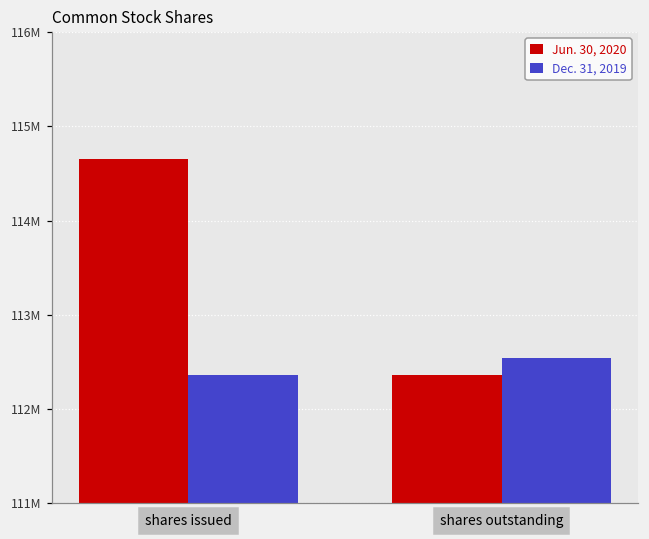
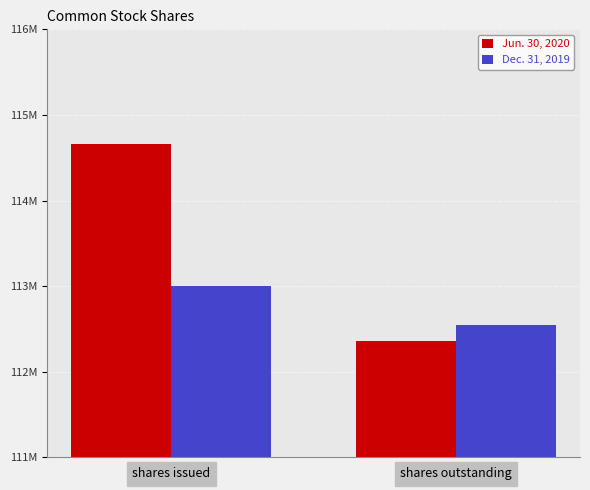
Dec. 31, 2019, shares issued: 112400000 -> 113000000
